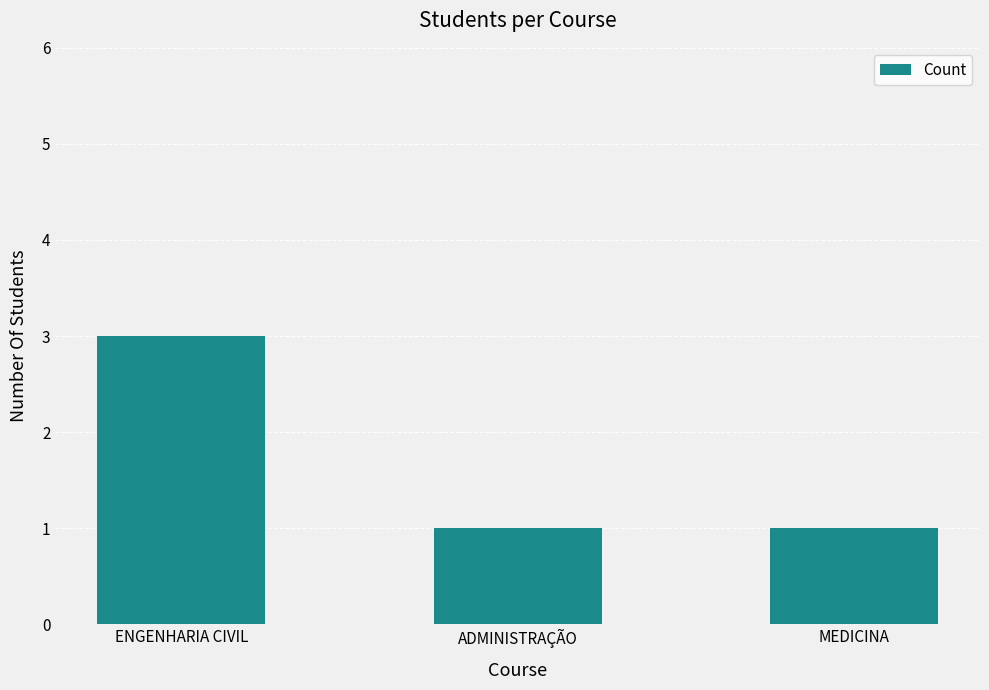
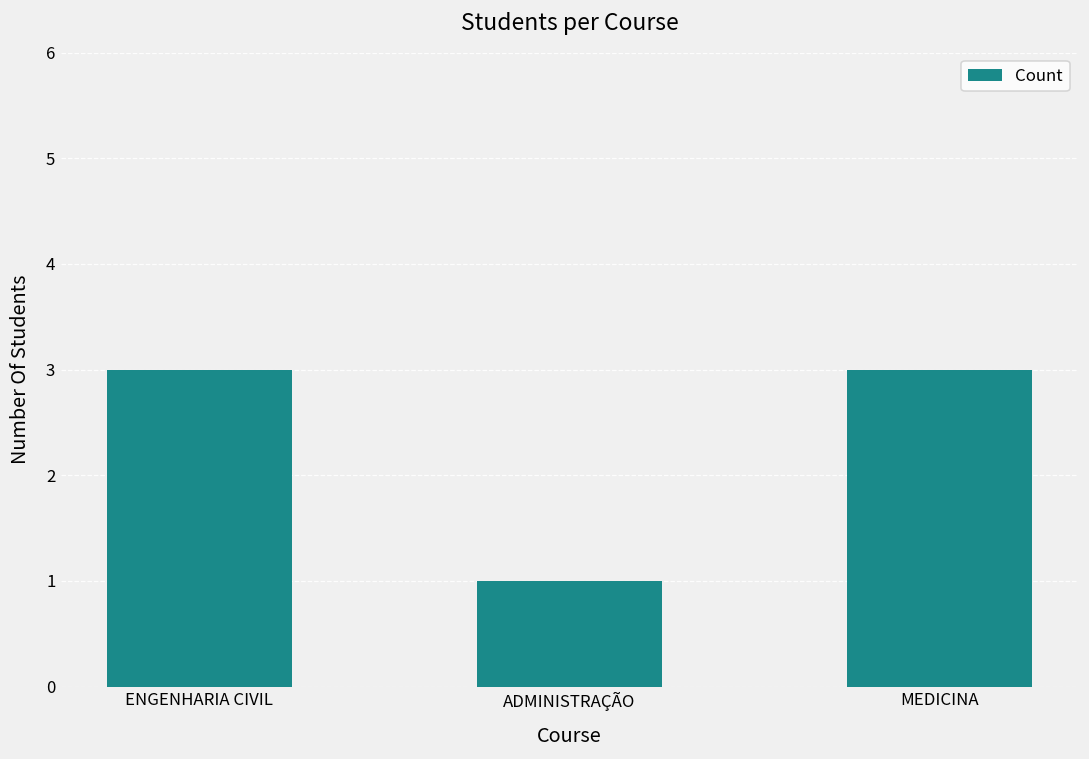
MEDICINA: 1 -> 3
